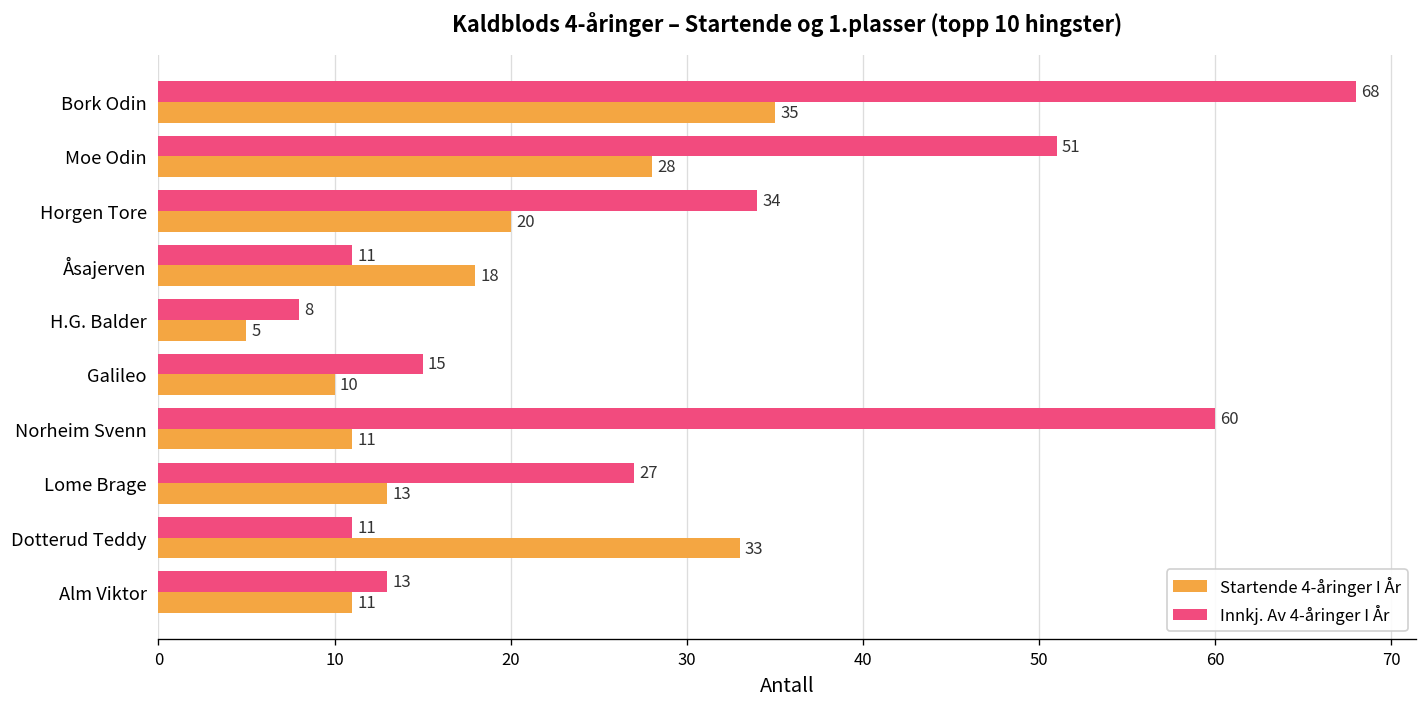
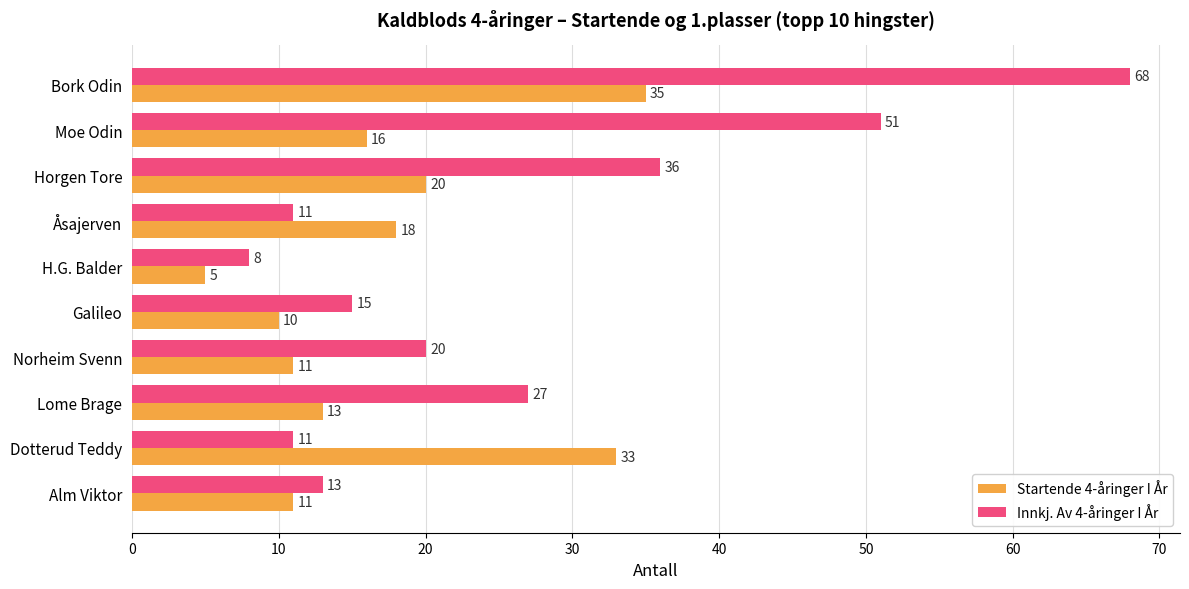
Startende 4-åringer I År, Moe Odin: 28 -> 16
Innkj. Av 4-åringer I År, Horgen Tore: 34 -> 36
Innkj. Av 4-åringer I År, Norheim Svenn: 60 -> 20
